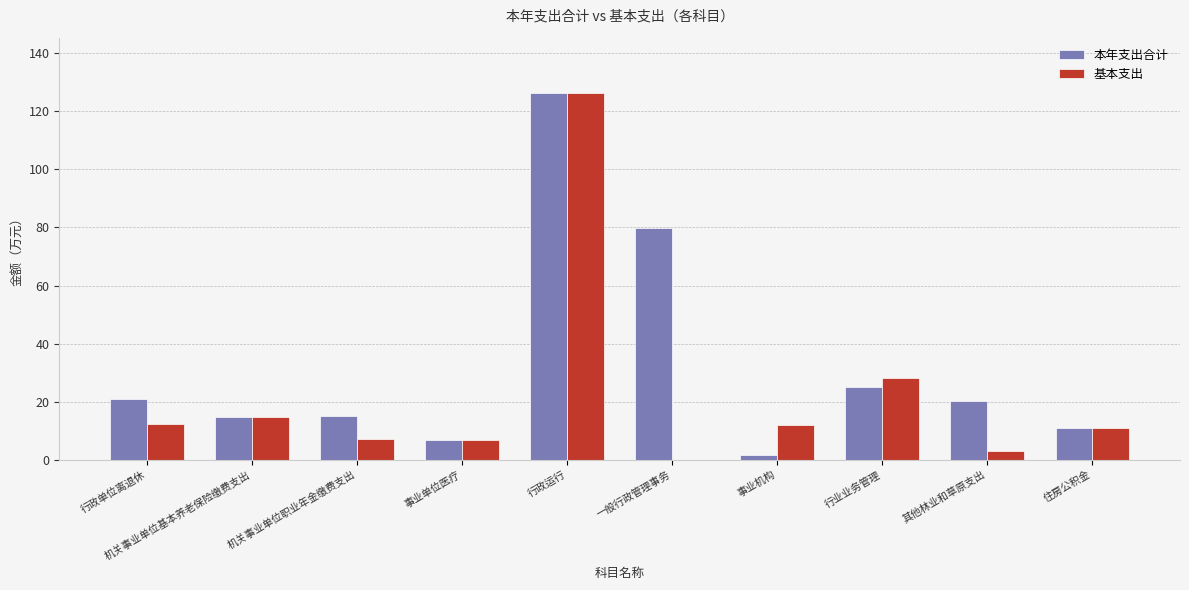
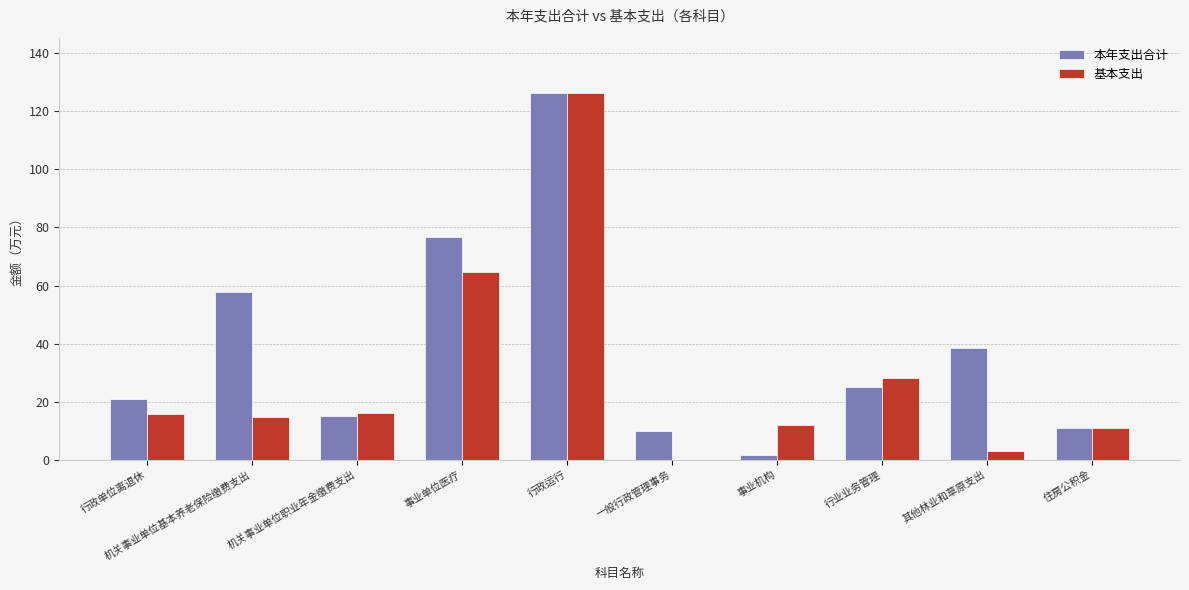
基本支出, 行政单位离退休: 12 -> 16
本年支出合计, 机关事业单位基本养老保险缴费支出: 15 -> 58
基本支出, 机关事业单位职业年金缴费支出: 7 -> 16
本年支出合计, 事业单位医疗: 7 -> 77
基本支出, 事业单位医疗: 7 -> 65
本年支出合计, 一般行政管理事务: 80 -> 10
本年支出合计, 其他林业和草原支出: 20 -> 38
